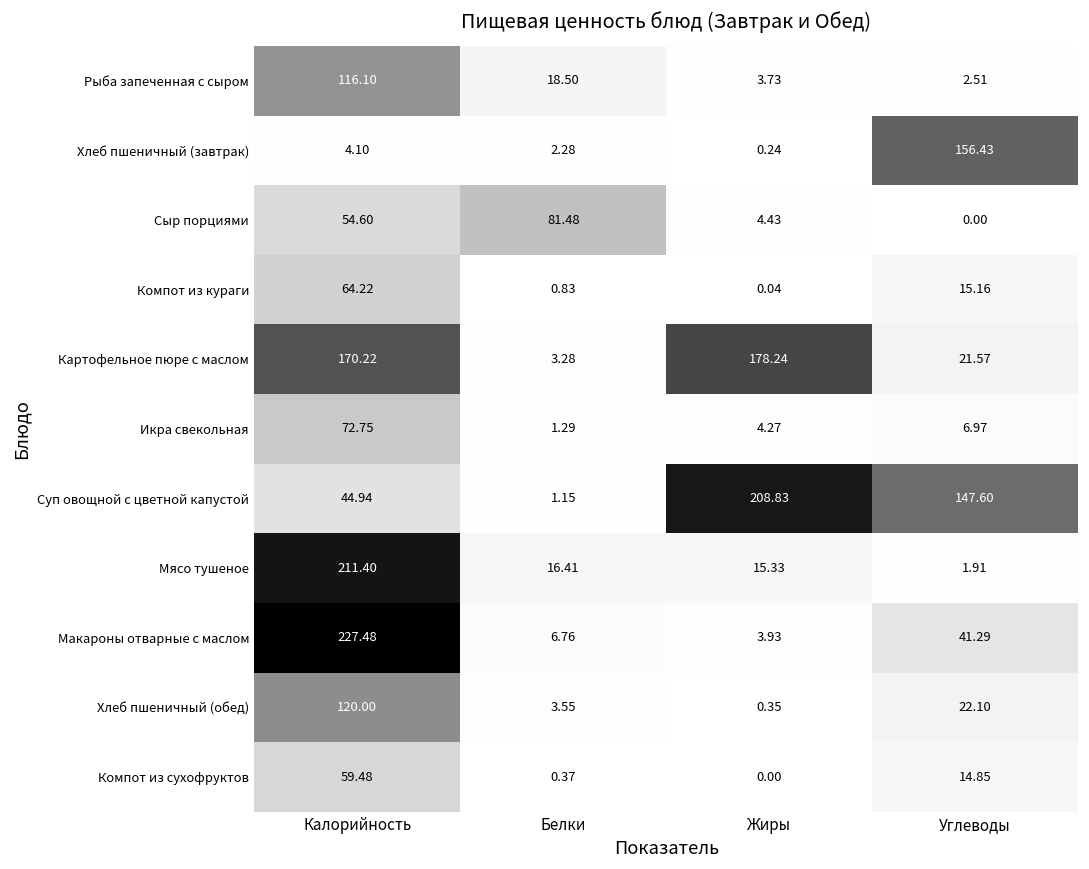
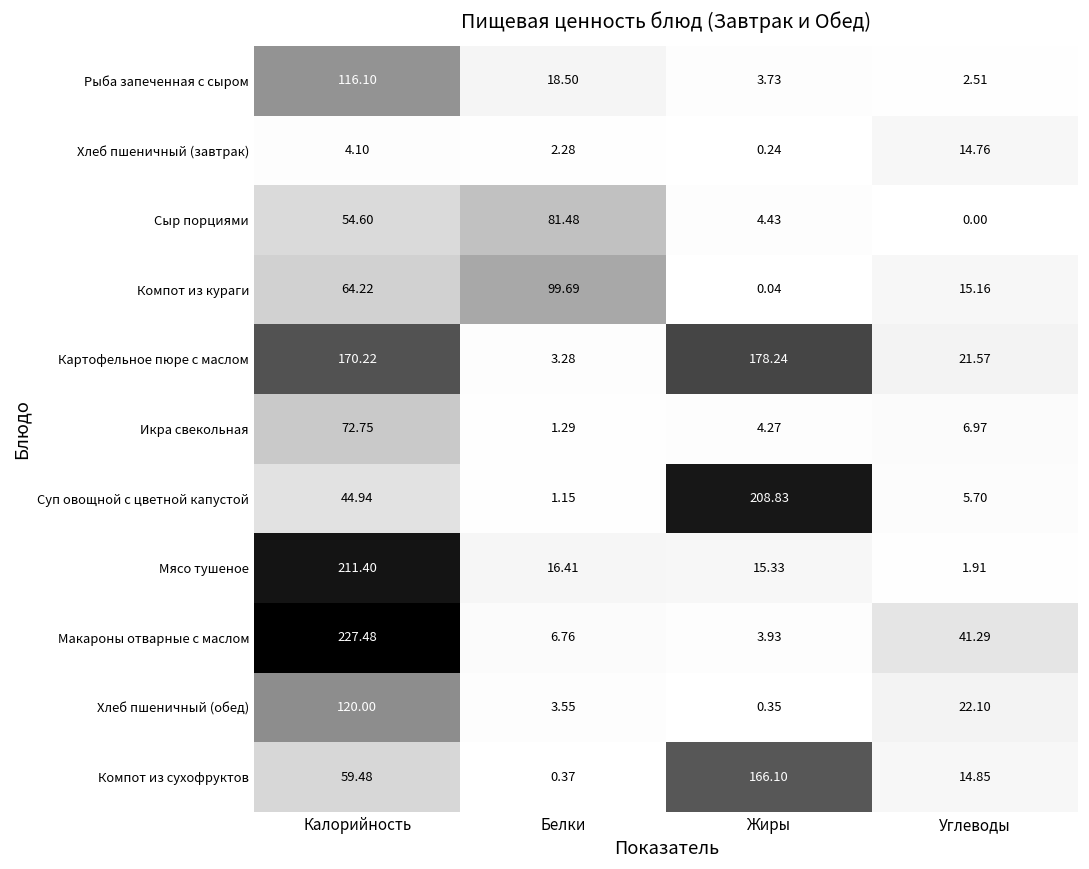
Хлеб пшеничный (завтрак), Углеводы: 156.43 -> 14.76
Компот из кураги, Белки: 0.83 -> 99.69
Суп овощной с цветной капустой, Углеводы: 147.60 -> 5.70
Компот из сухофруктов, Жиры: 0.00 -> 166.10
